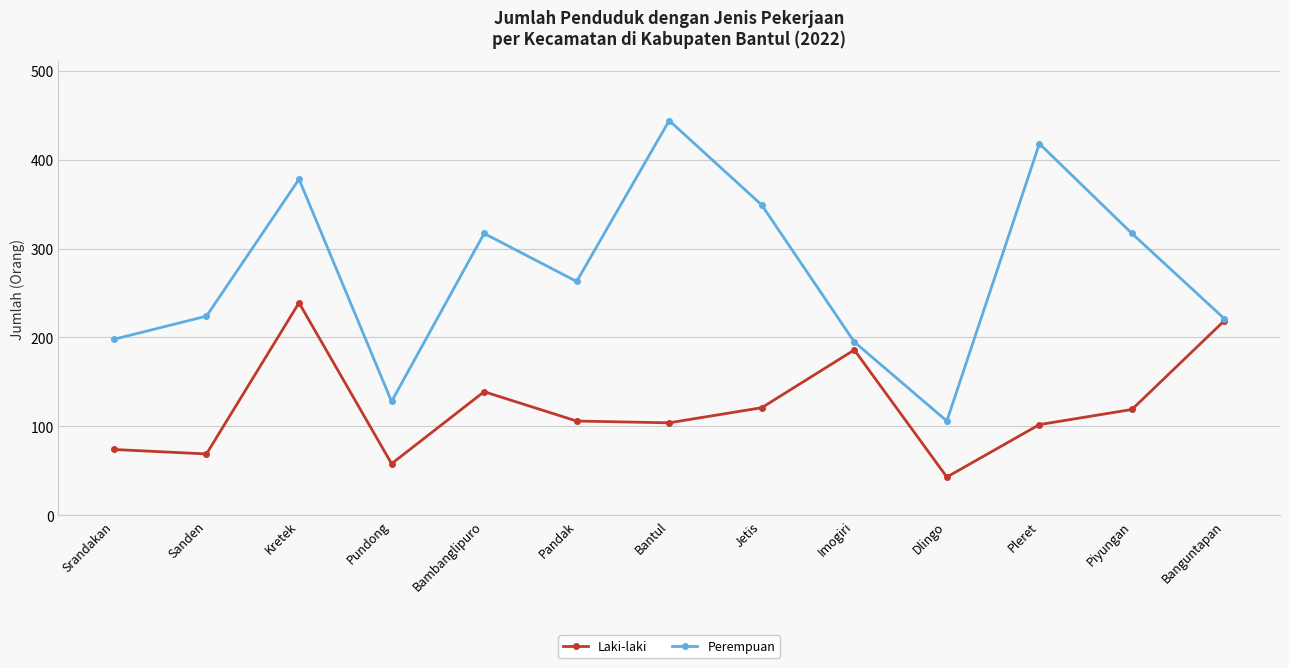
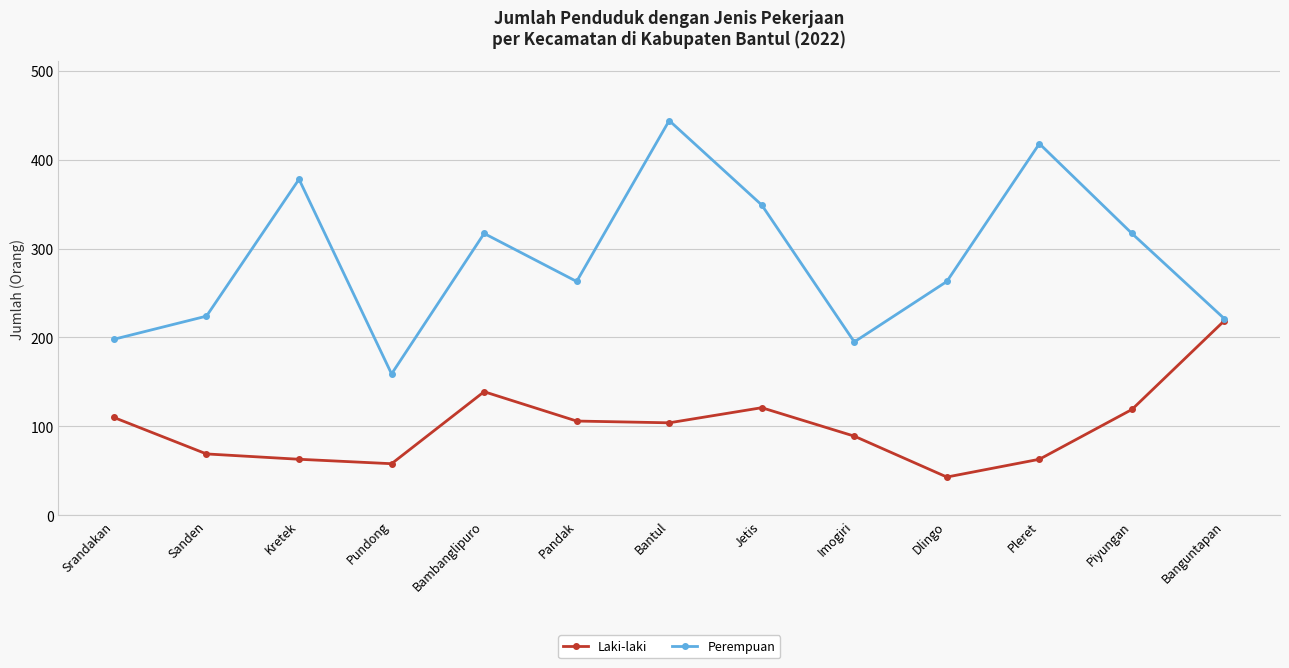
Laki-laki, Srandakan: 70 -> 110
Laki-laki, Kretek: 240 -> 60
Perempuan, Pundong: 130 -> 160
Laki-laki, Imogiri: 190 -> 90
Perempuan, Dlingo: 110 -> 260
Laki-laki, Pleret: 100 -> 60
